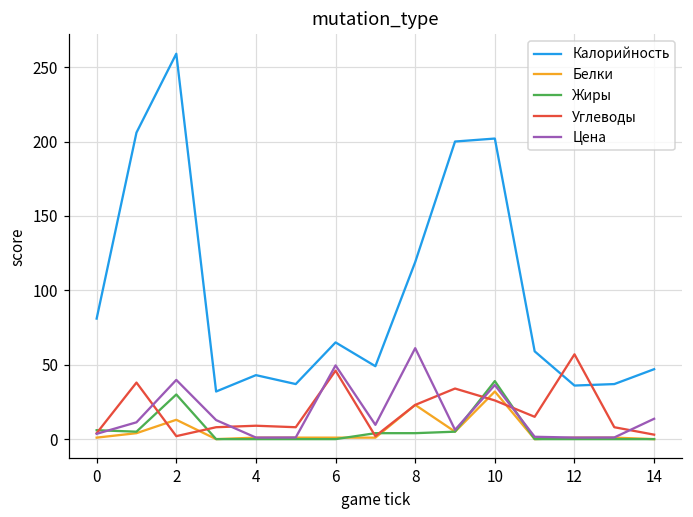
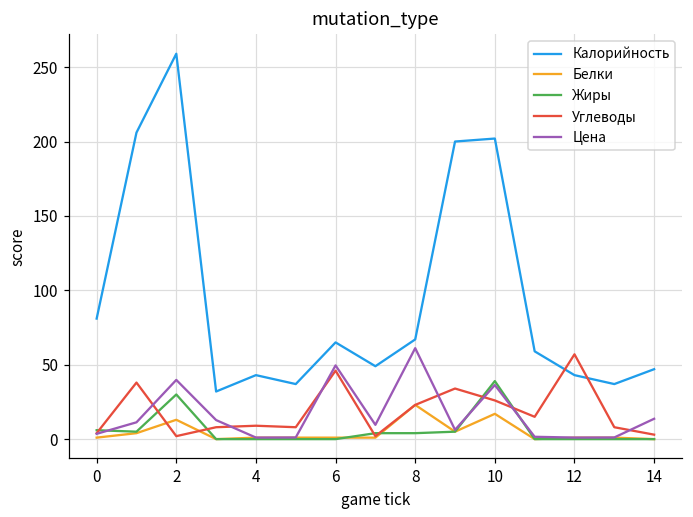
Калорийность, 8: 119 -> 67
Белки, 10: 32 -> 17
Калорийность, 12: 36 -> 43
